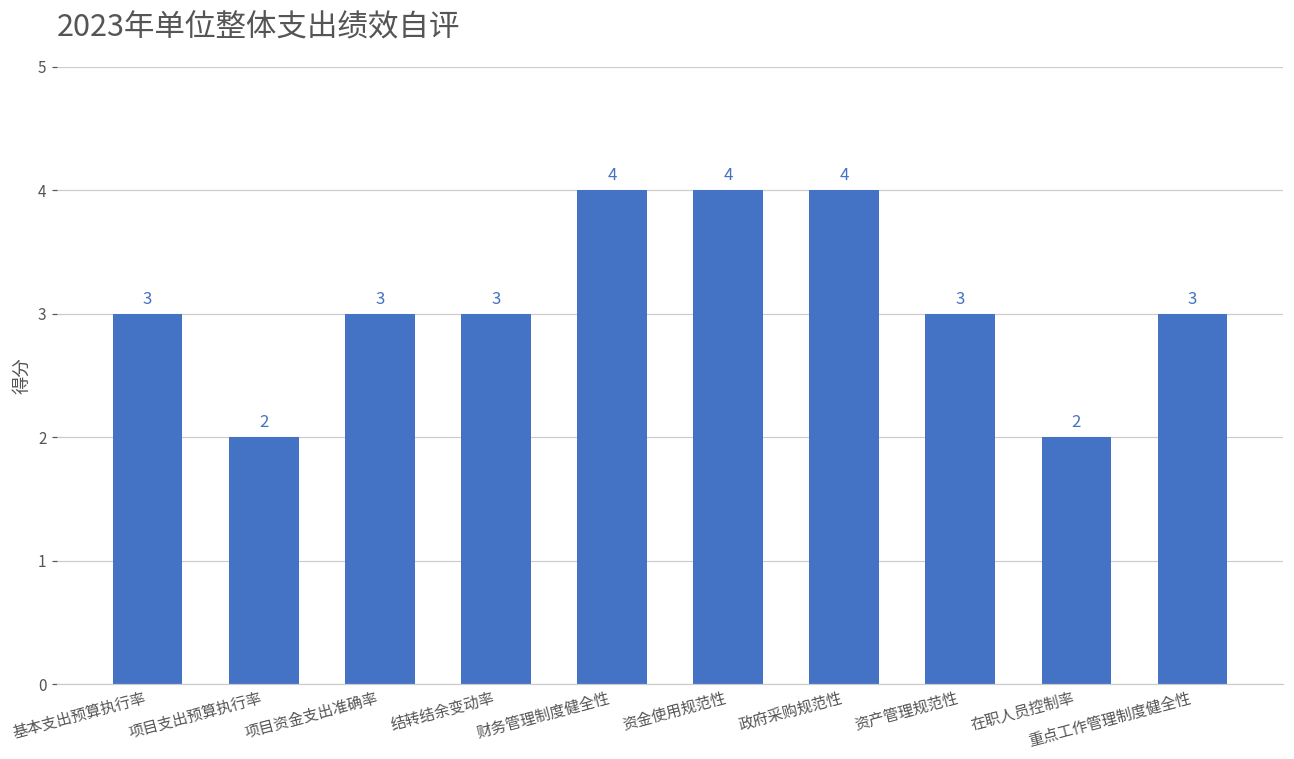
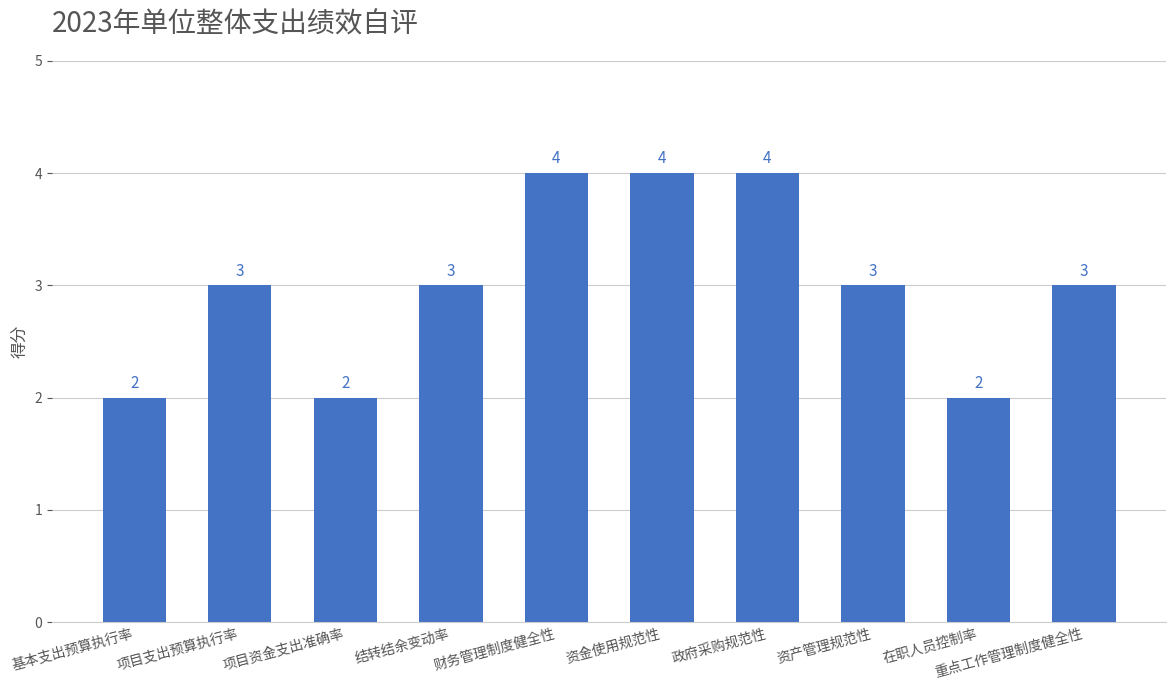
基本支出预算执行率: 3 -> 2
项目支出预算执行率: 2 -> 3
项目资金支出准确率: 3 -> 2
